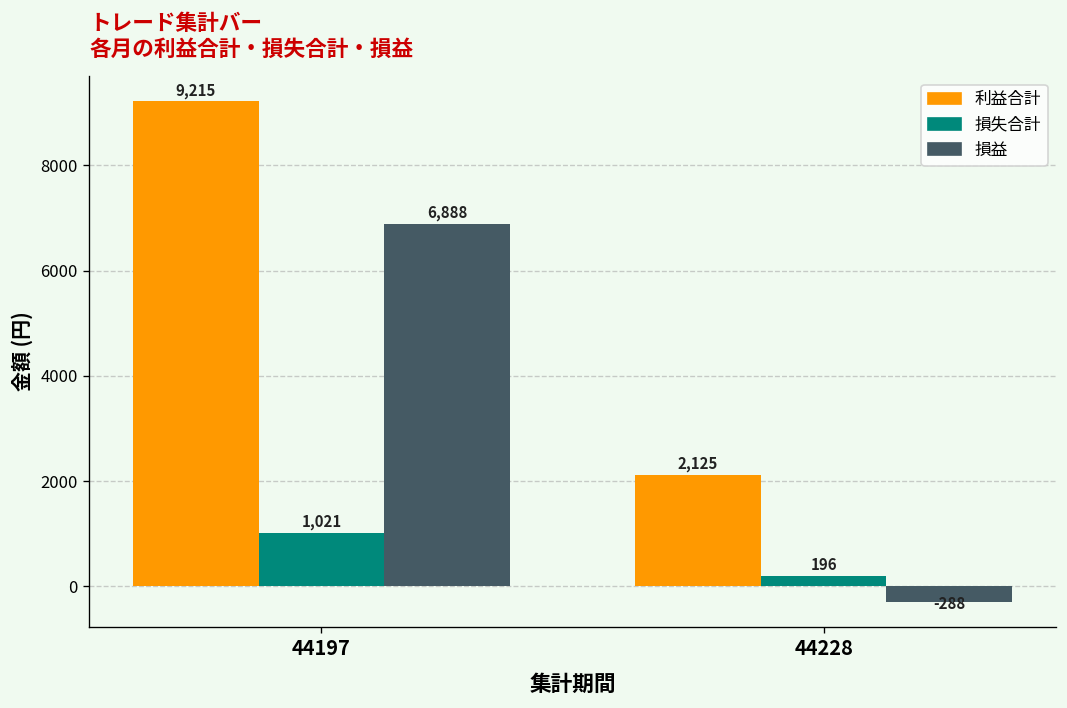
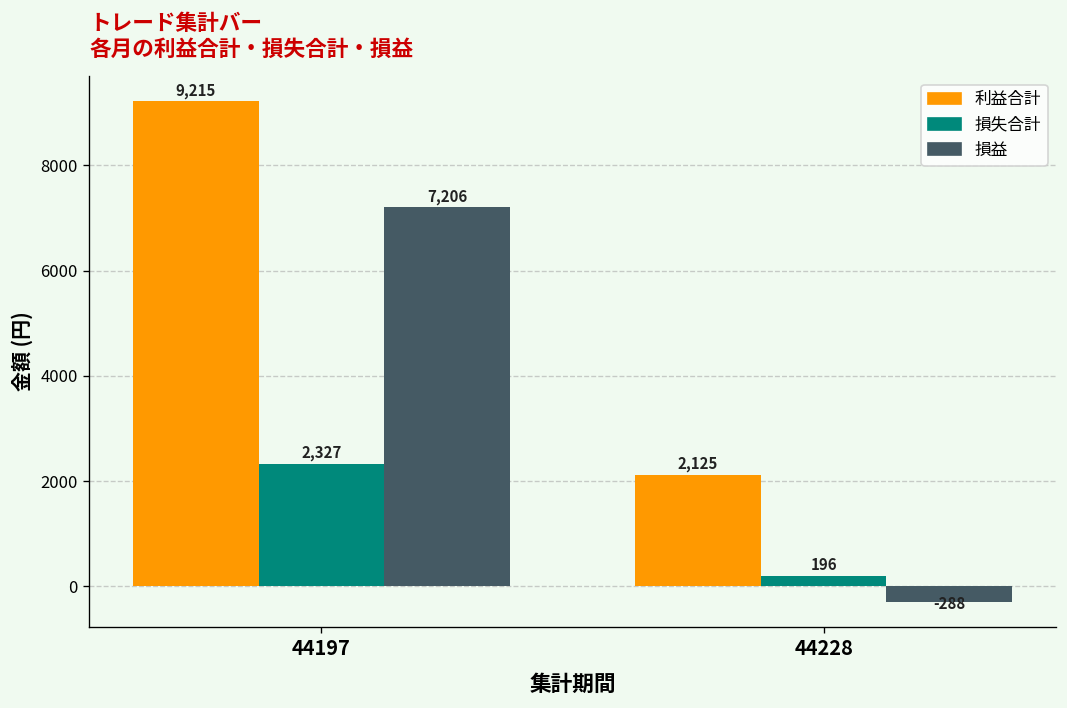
損失合計, 44197: 1,021 -> 2,327
損益, 44197: 6,888 -> 7,206
